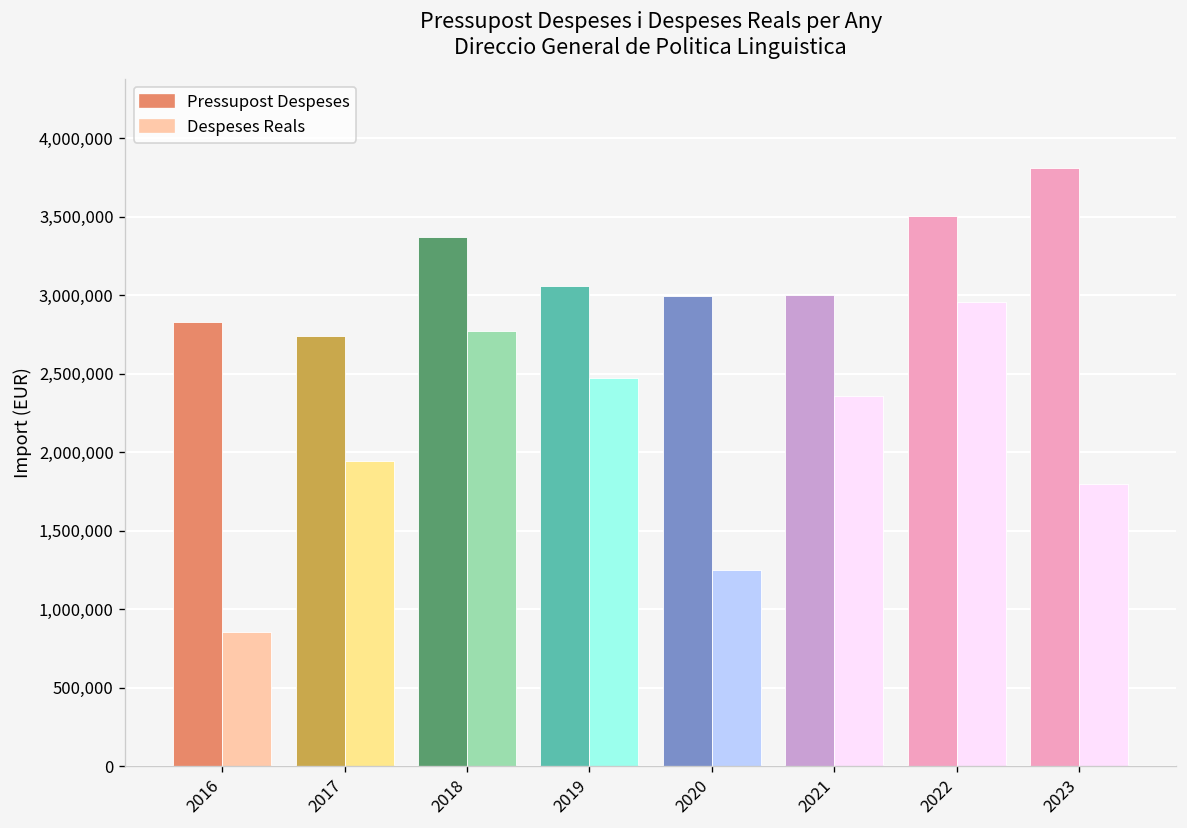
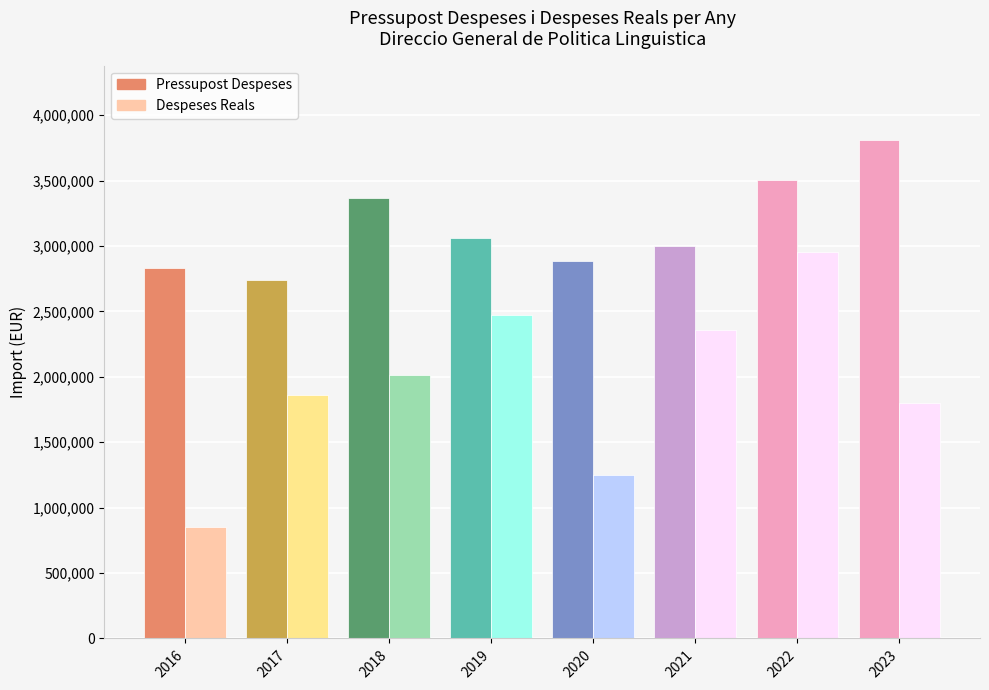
Despeses Reals, 2017: 1,940,000 -> 1,860,000
Despeses Reals, 2018: 2,770,000 -> 2,010,000
Pressupost Despeses, 2020: 2,990,000 -> 2,890,000
